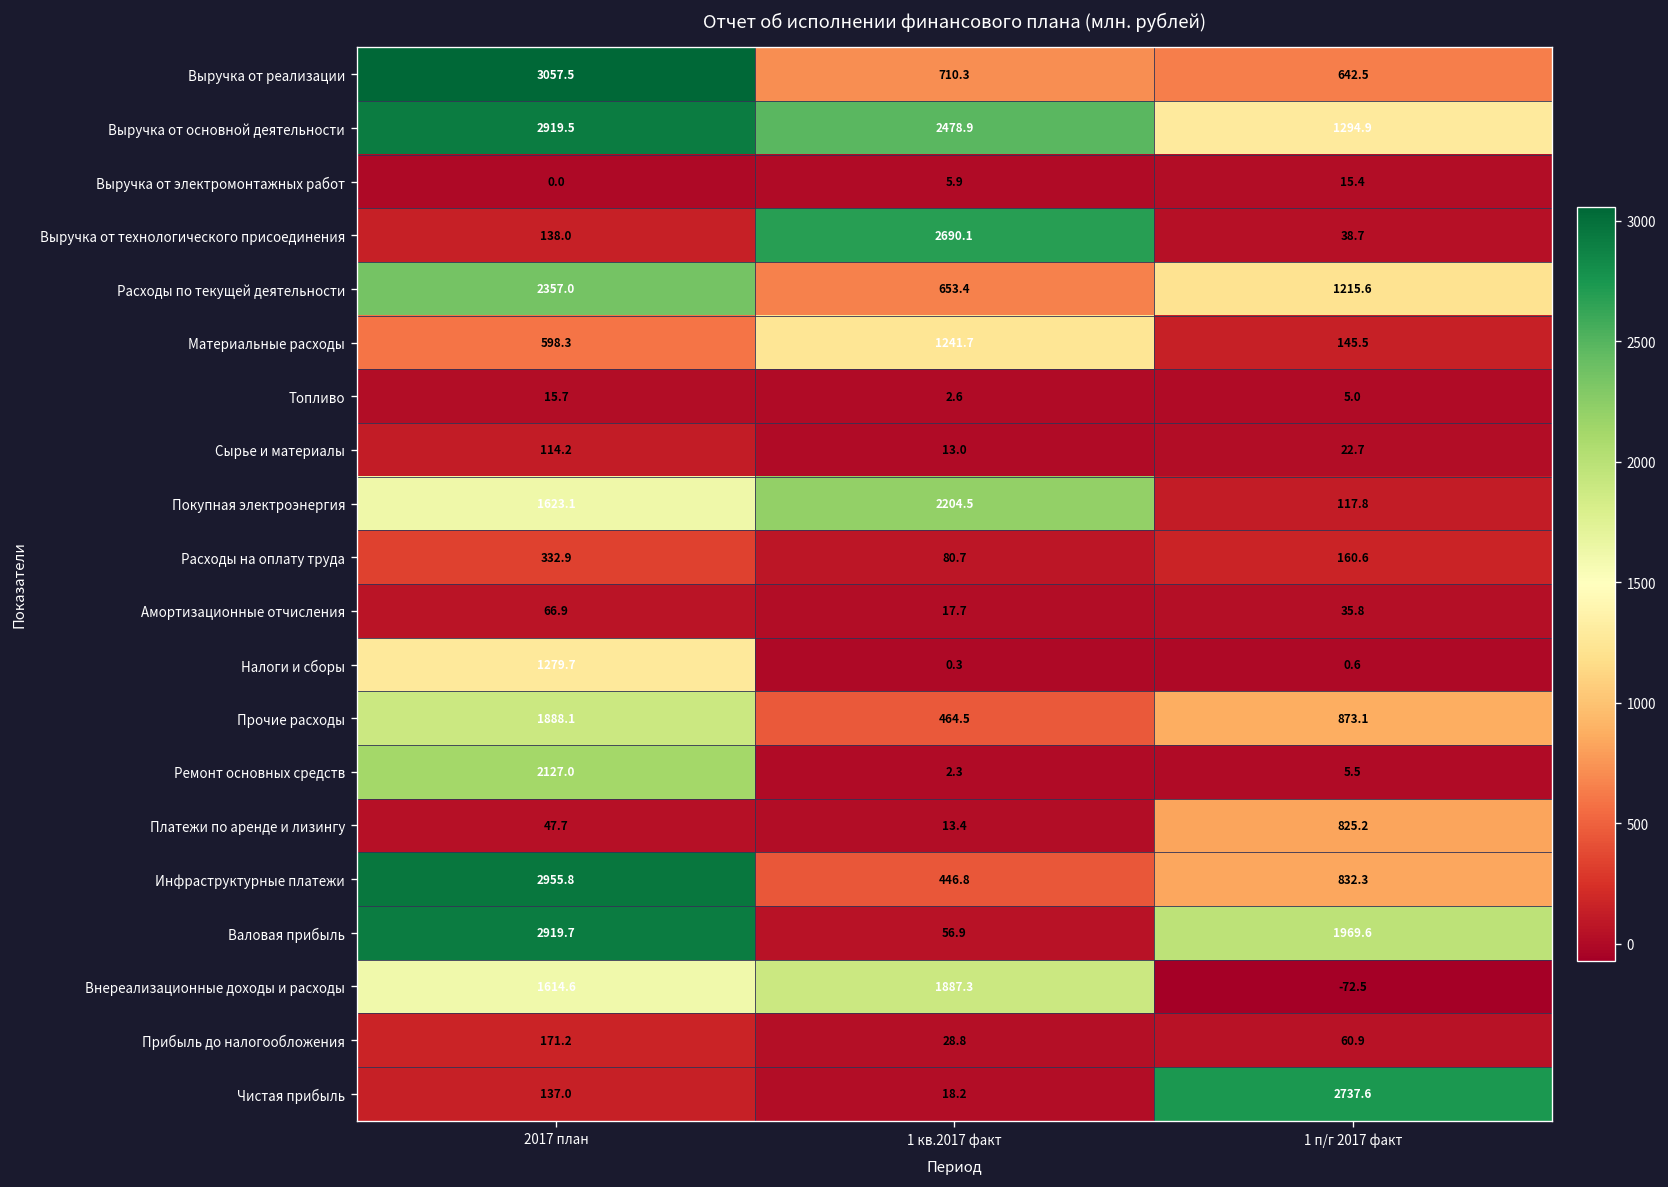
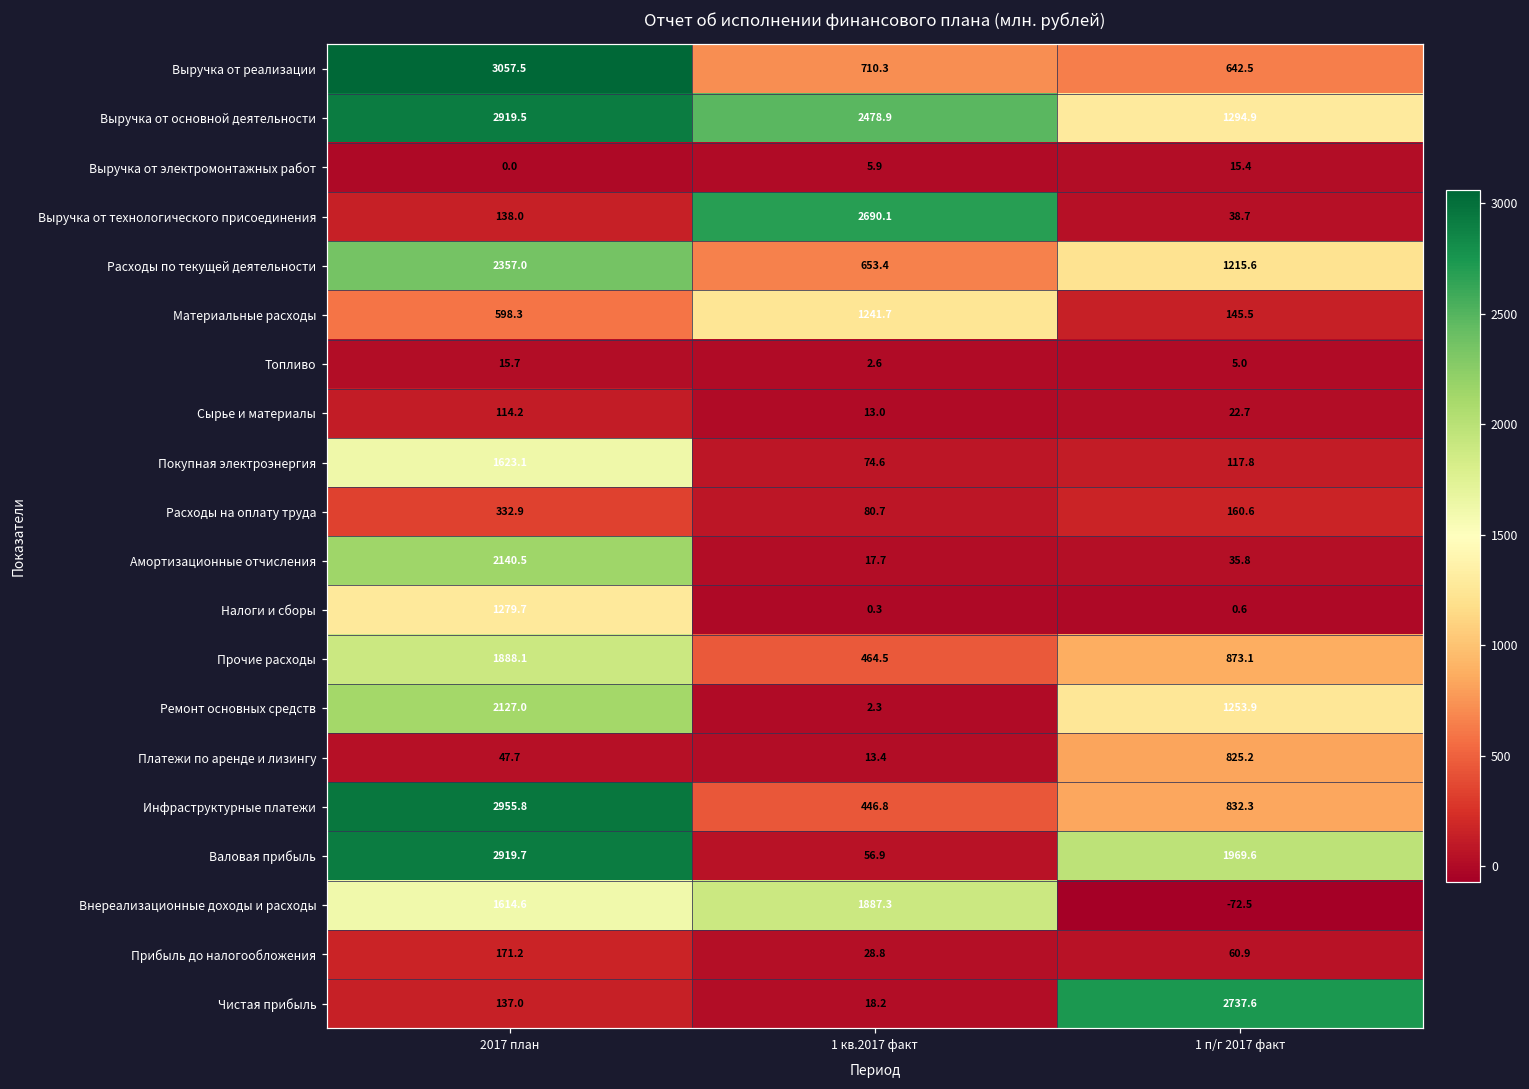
Покупная электроэнергия, 1 кв.2017 факт: 2204.5 -> 74.6
Амортизационные отчисления, 2017 план: 66.9 -> 2140.5
Ремонт основных средств, 1 п/г 2017 факт: 5.5 -> 1253.9
